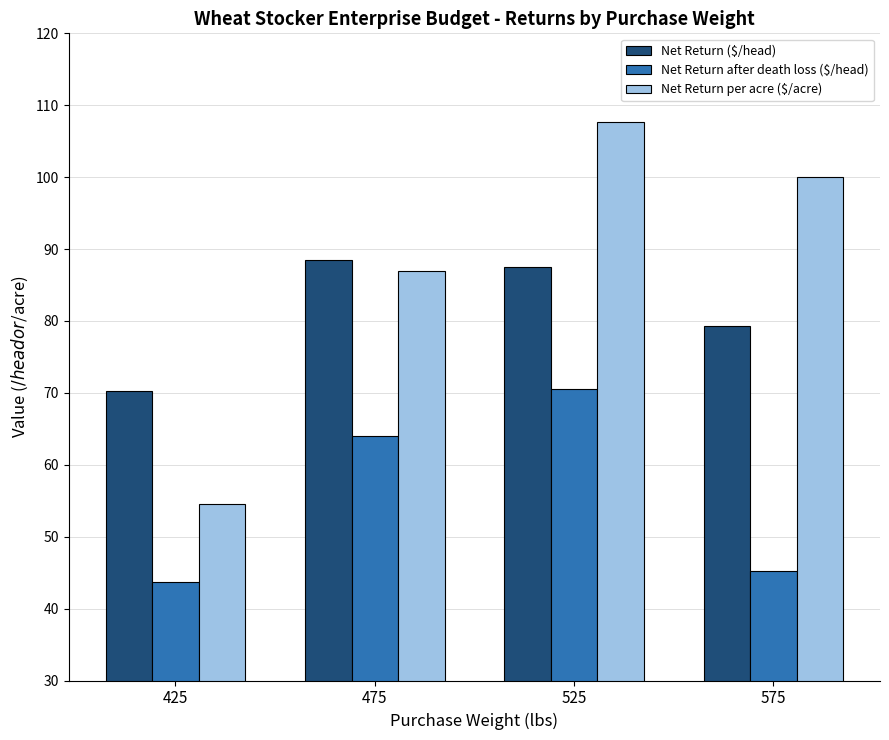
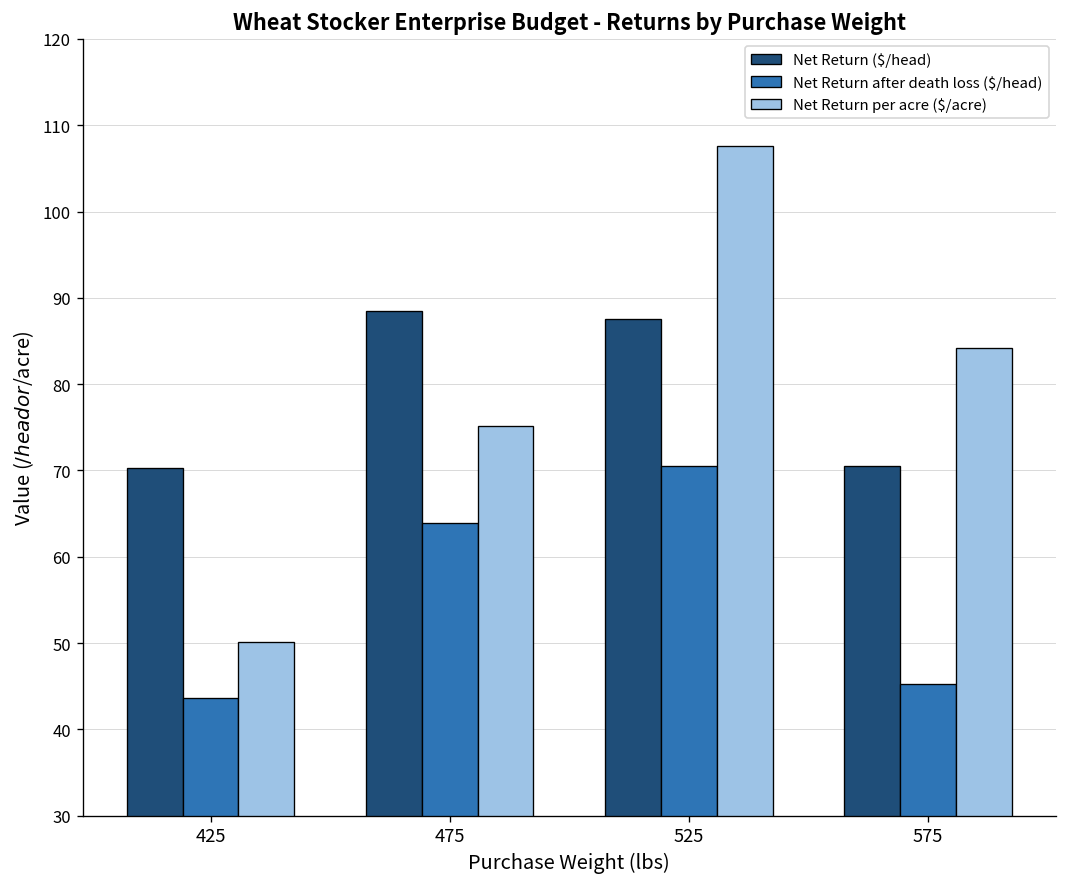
Net Return per acre ($/acre), 425: 55 -> 50
Net Return per acre ($/acre), 475: 87 -> 75
Net Return ($/head), 575: 79 -> 71
Net Return per acre ($/acre), 575: 100 -> 84
